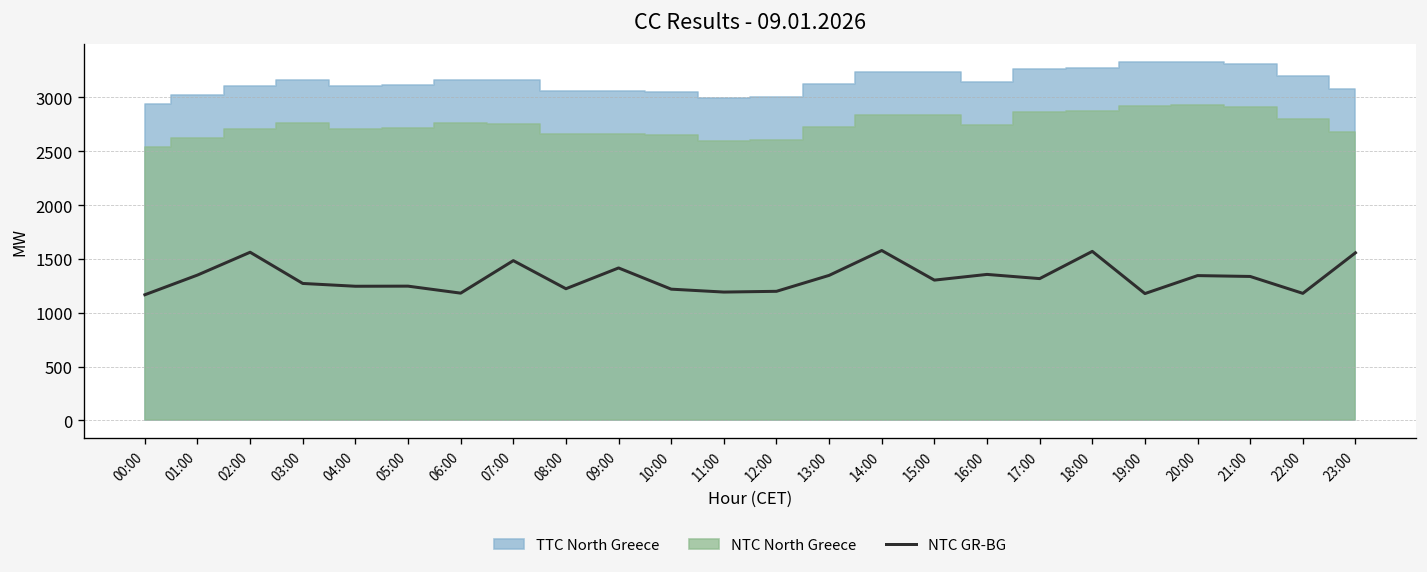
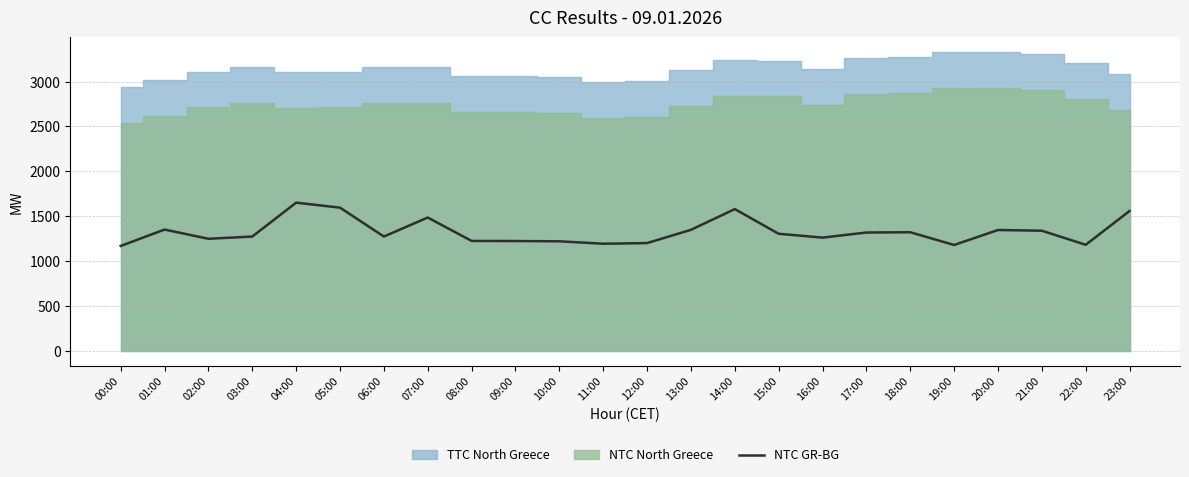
NTC GR-BG, 02:00: 1600 -> 1200
NTC GR-BG, 04:00: 1200 -> 1700
NTC GR-BG, 05:00: 1200 -> 1600
NTC GR-BG, 06:00: 1200 -> 1300
NTC GR-BG, 09:00: 1400 -> 1200
NTC GR-BG, 16:00: 1400 -> 1300
NTC GR-BG, 18:00: 1600 -> 1300
